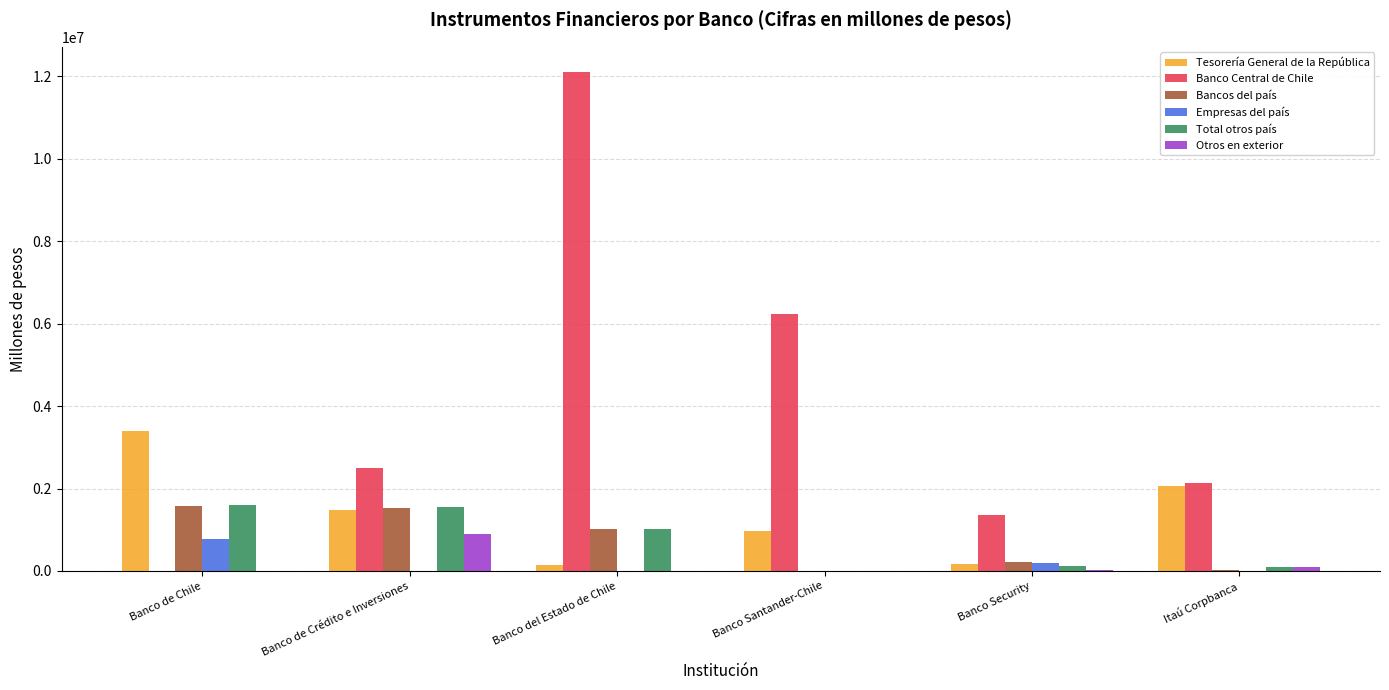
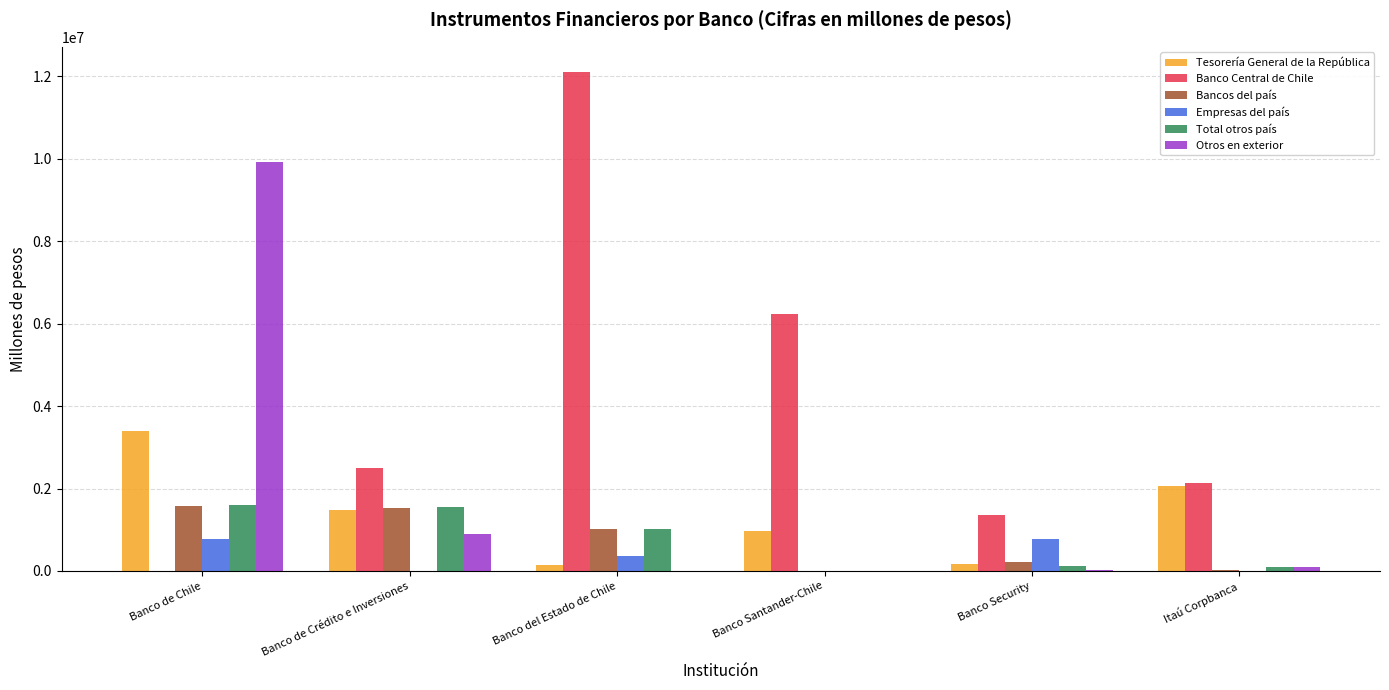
Otros en exterior, Banco de Chile: 0 -> 9900000
Empresas del país, Banco del Estado de Chile: 0 -> 400000
Empresas del país, Banco Security: 200000 -> 800000
